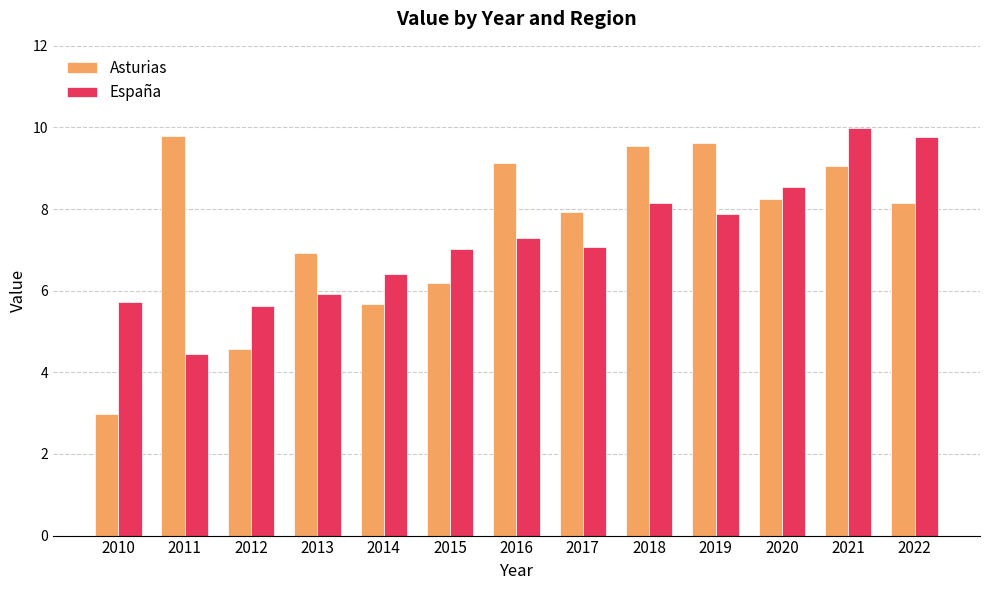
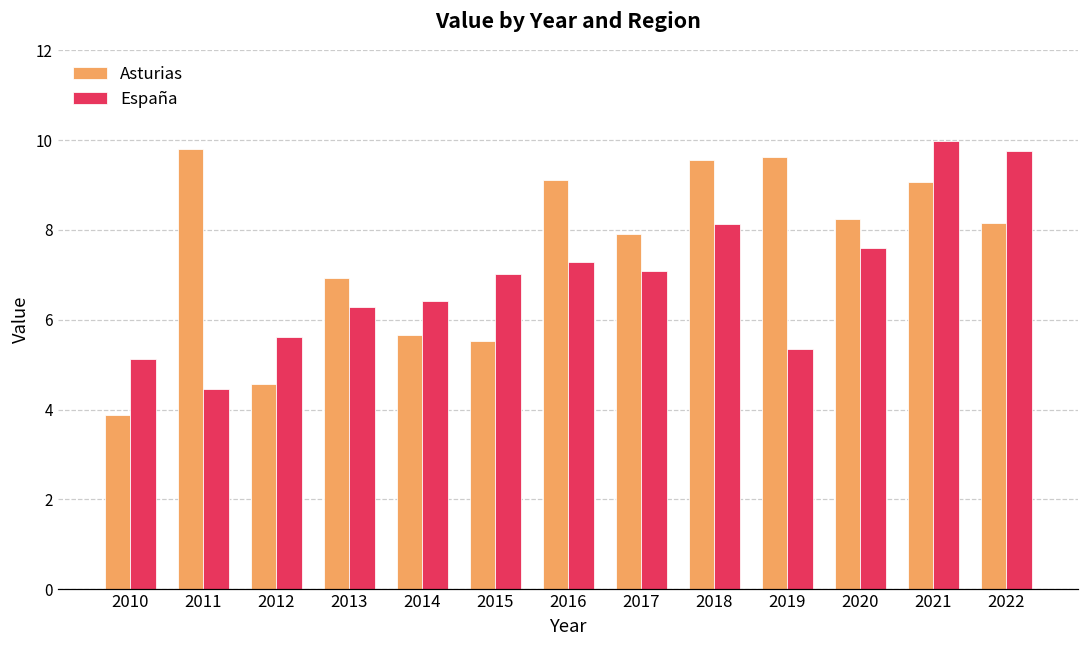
Asturias, 2010: 3.0 -> 3.9
España, 2010: 5.7 -> 5.1
España, 2013: 5.9 -> 6.3
Asturias, 2015: 6.2 -> 5.5
España, 2019: 7.9 -> 5.4
España, 2020: 8.5 -> 7.6
